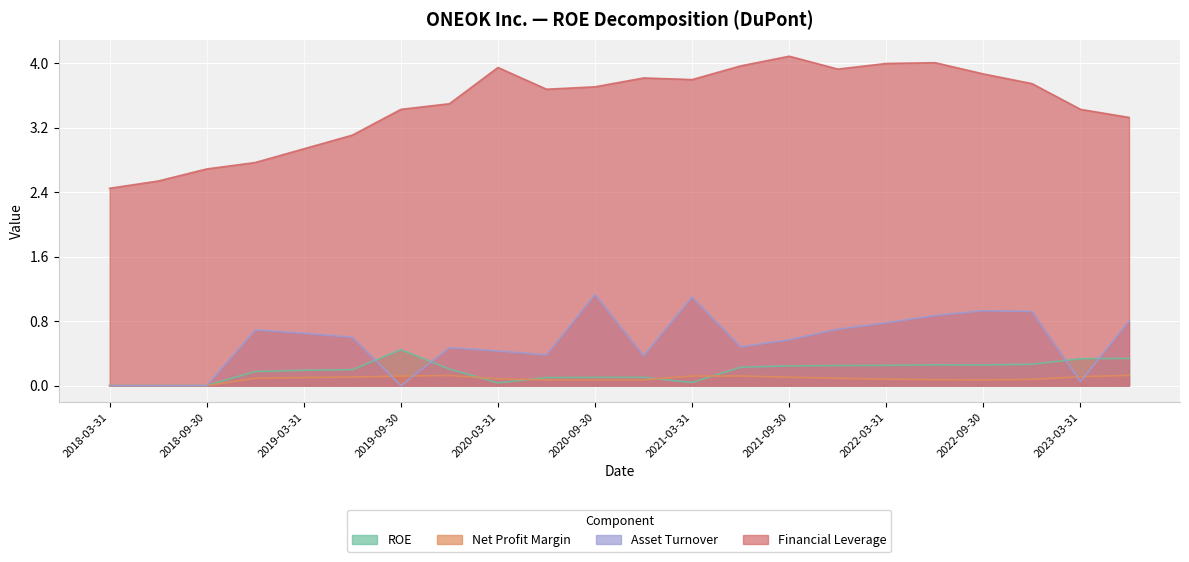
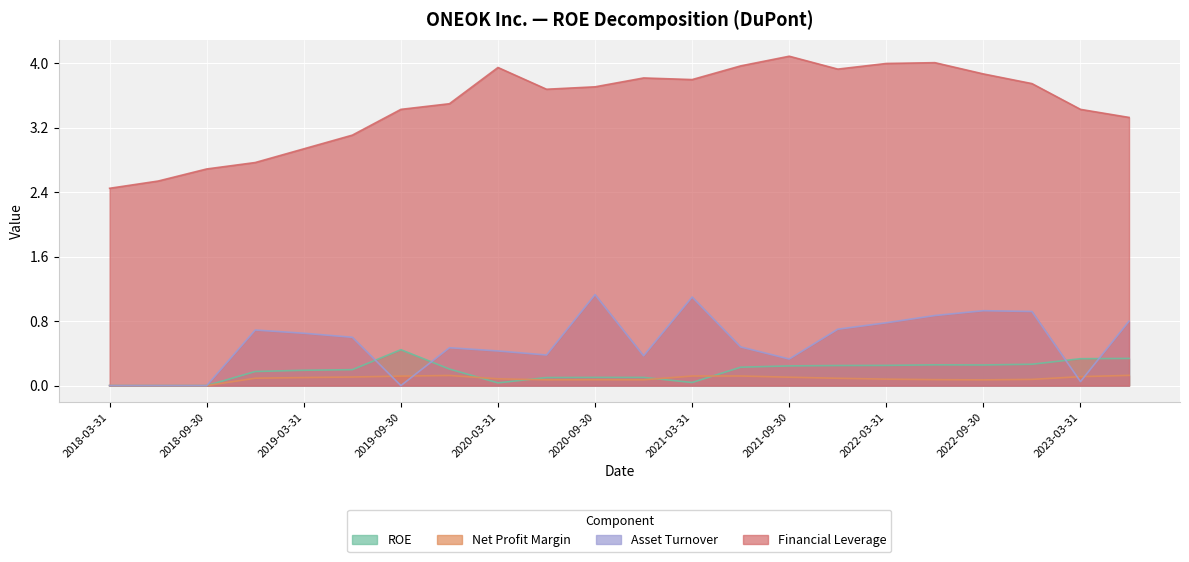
Asset Turnover, 2021-09-30: 0.6 -> 0.3
